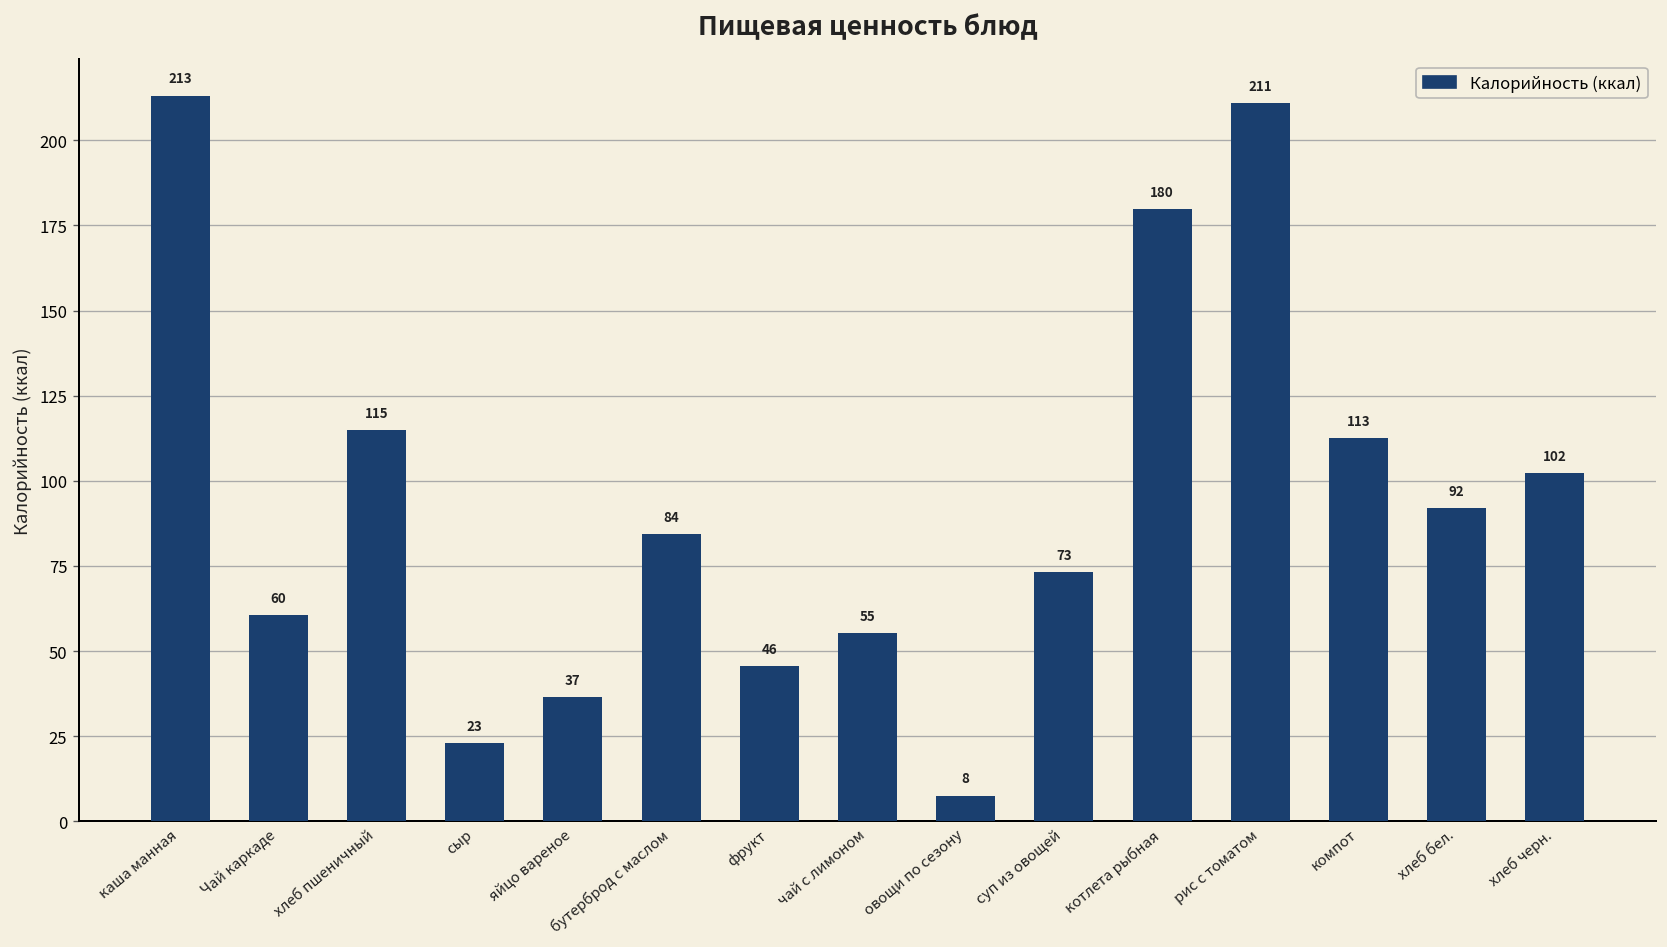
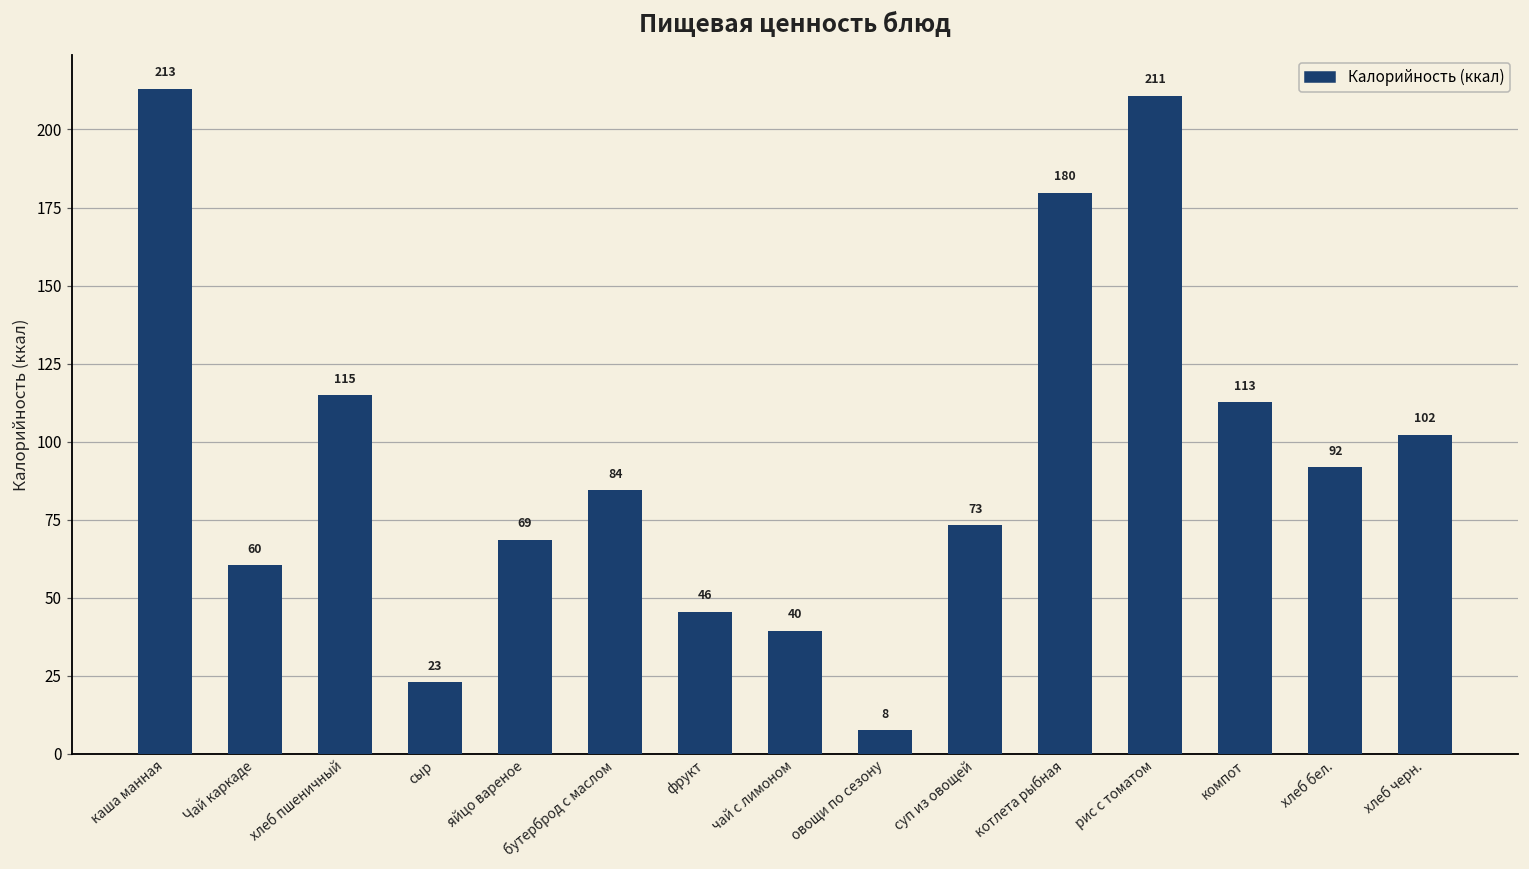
яйцо вареное: 37 -> 69
чай с лимоном: 55 -> 40
